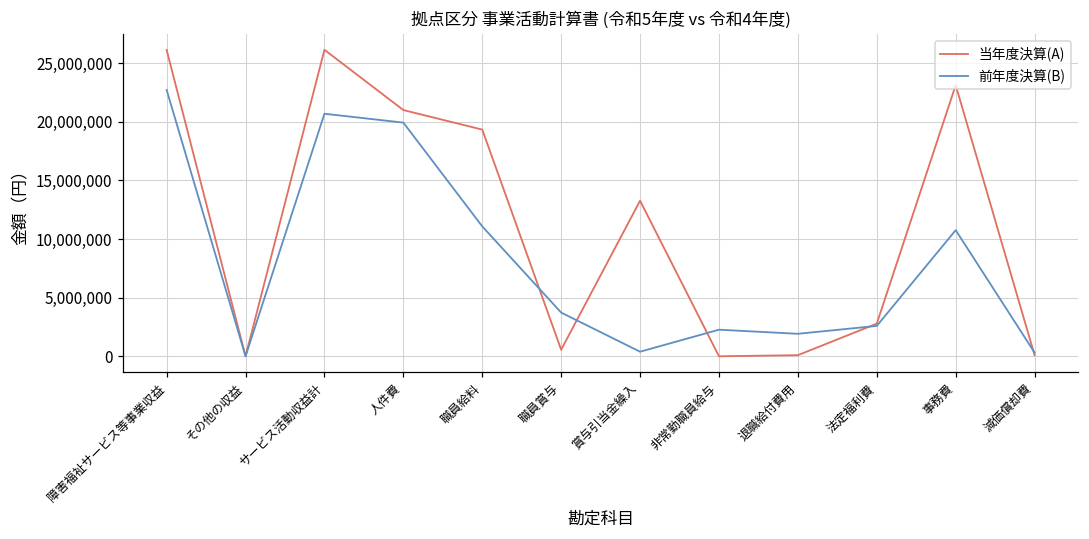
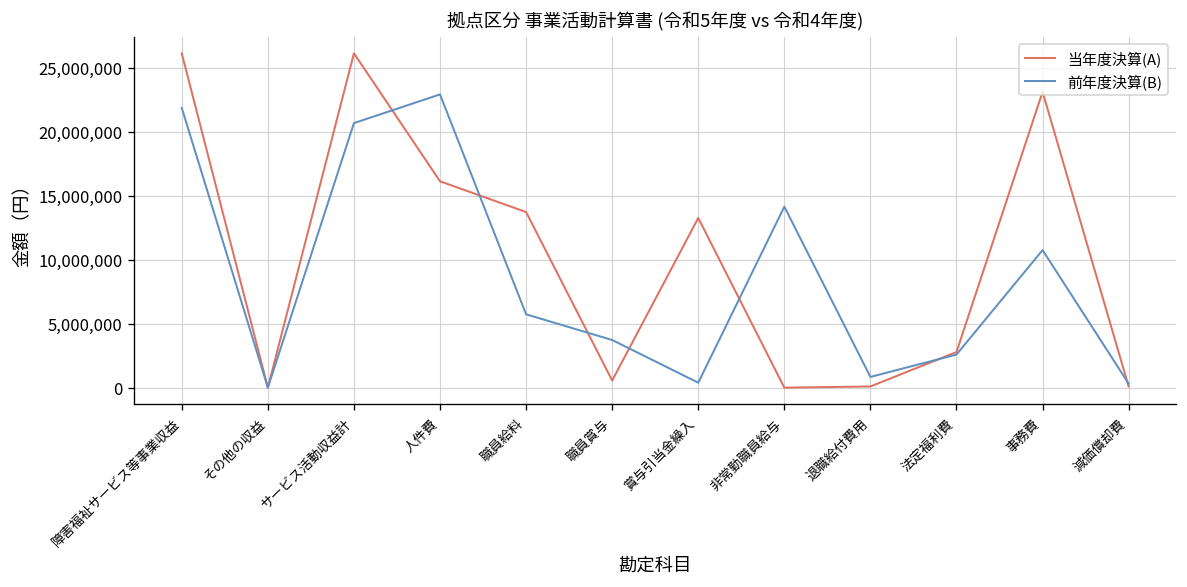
前年度決算(B), 障害福祉サービス等事業収益: 22,700,000 -> 21,900,000
当年度決算(A), 人件費: 21,000,000 -> 16,100,000
前年度決算(B), 人件費: 19,900,000 -> 22,900,000
当年度決算(A), 職員給料: 19,300,000 -> 13,700,000
前年度決算(B), 職員給料: 11,100,000 -> 5,700,000
前年度決算(B), 非常勤職員給与: 2,300,000 -> 14,100,000
前年度決算(B), 退職給付費用: 1,900,000 -> 800,000
